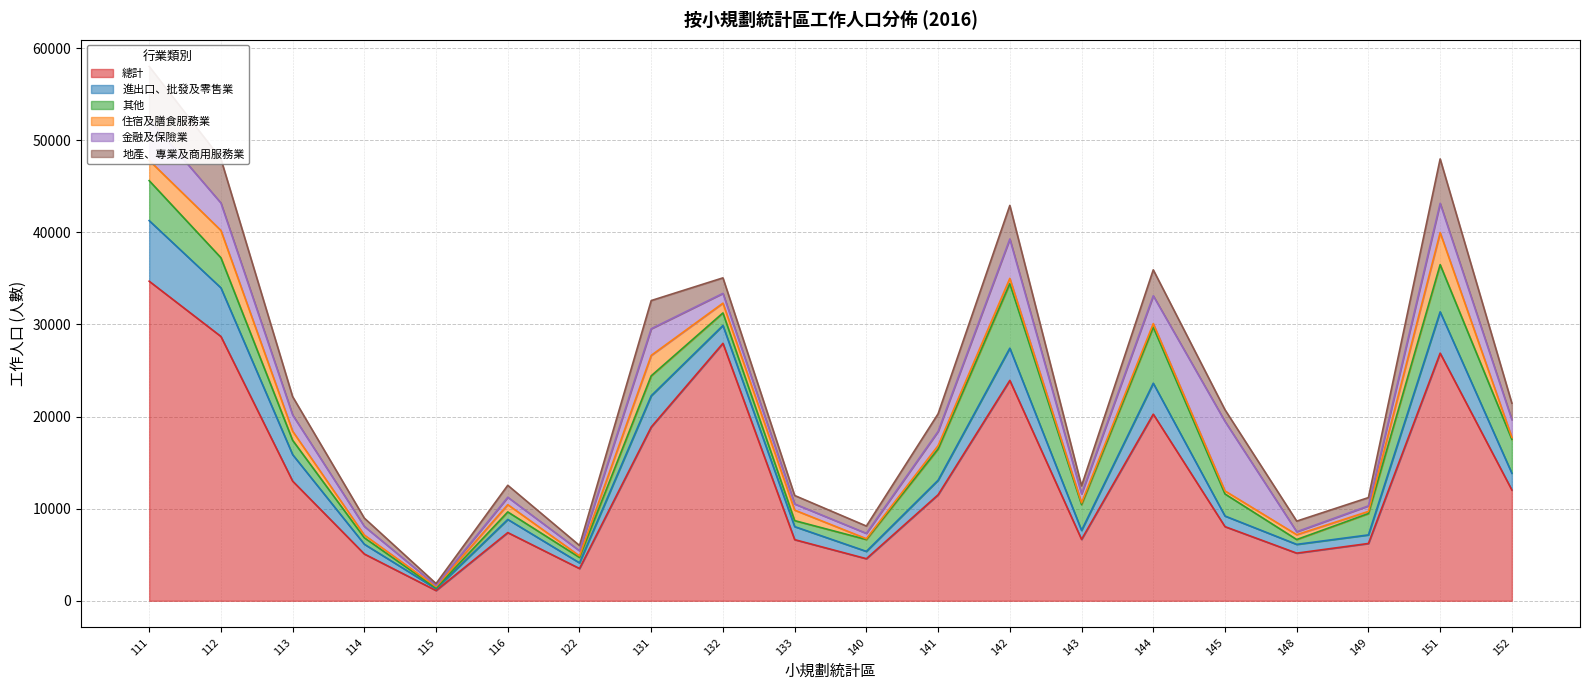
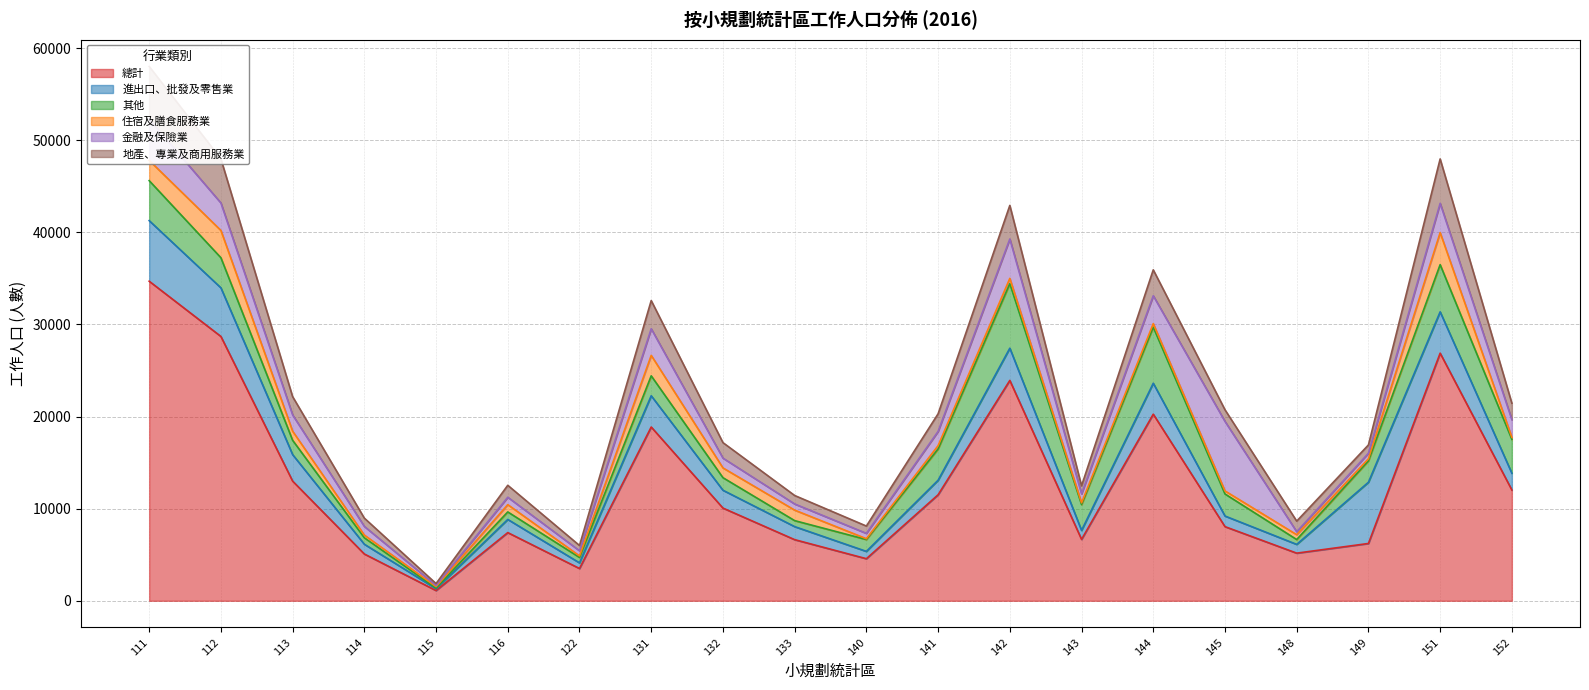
總計, 132: 28000 -> 10000
進出口、批發及零售業, 149: 1000 -> 7000
